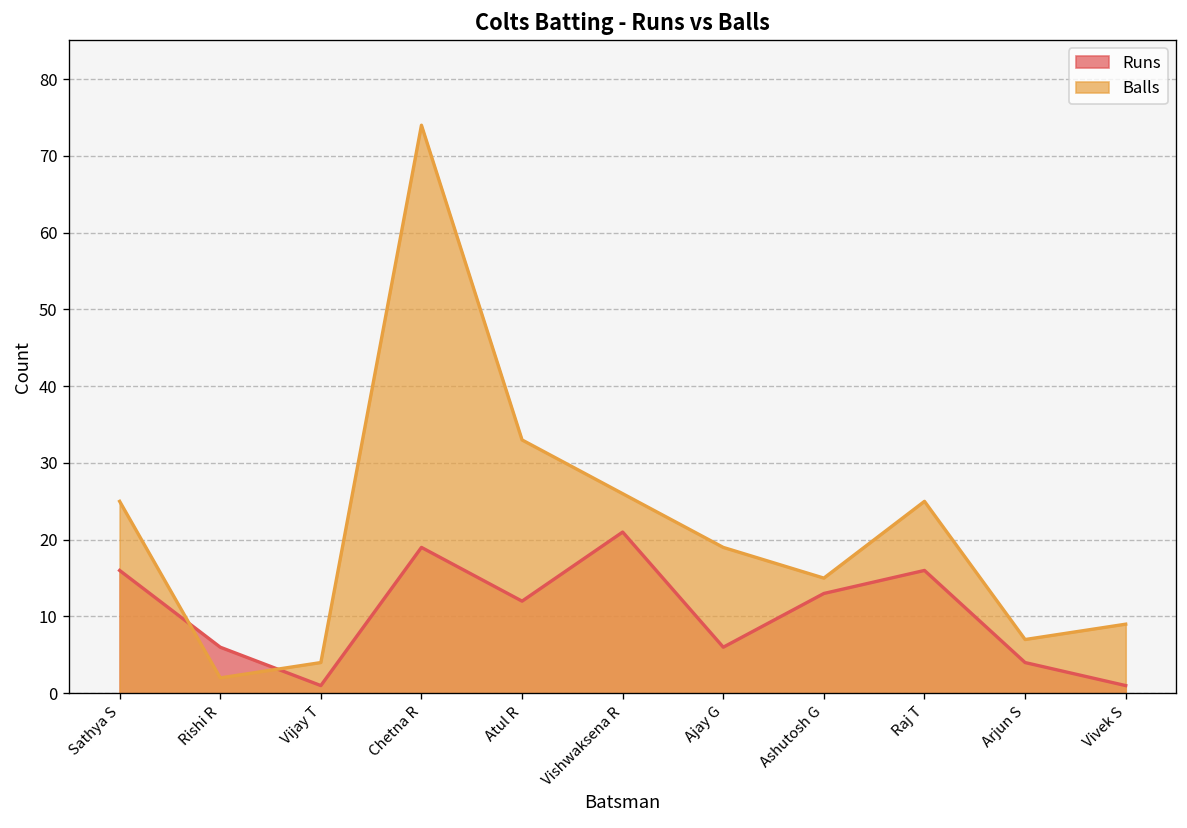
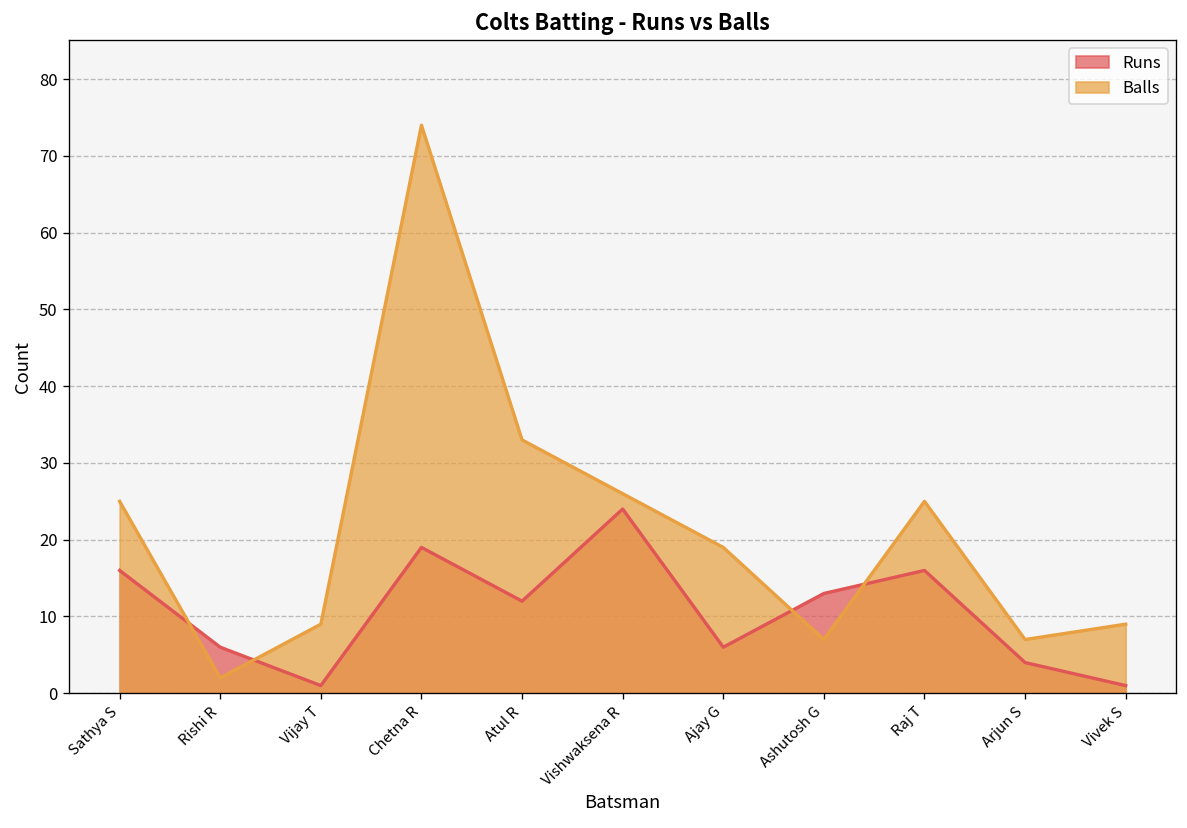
Balls, Vijay T: 4 -> 9
Runs, Vishwaksena R: 21 -> 24
Balls, Ashutosh G: 15 -> 7
